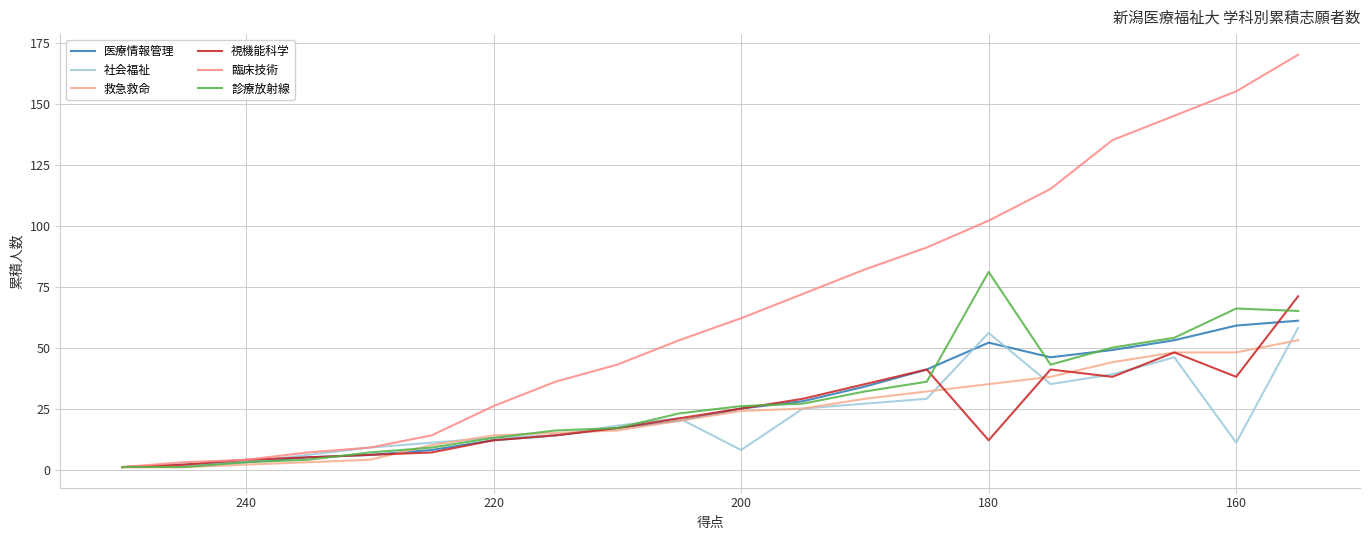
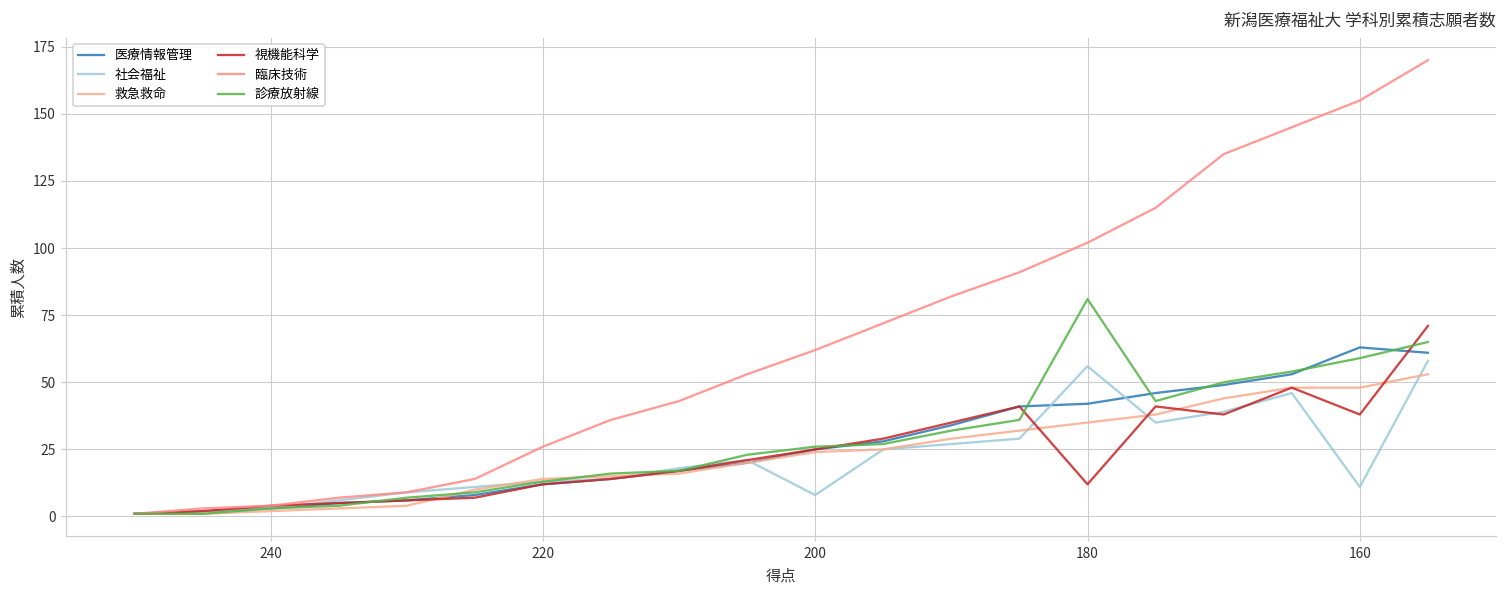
医療情報管理, 180: 52 -> 42
医療情報管理, 160: 59 -> 63
診療放射線, 160: 66 -> 59
